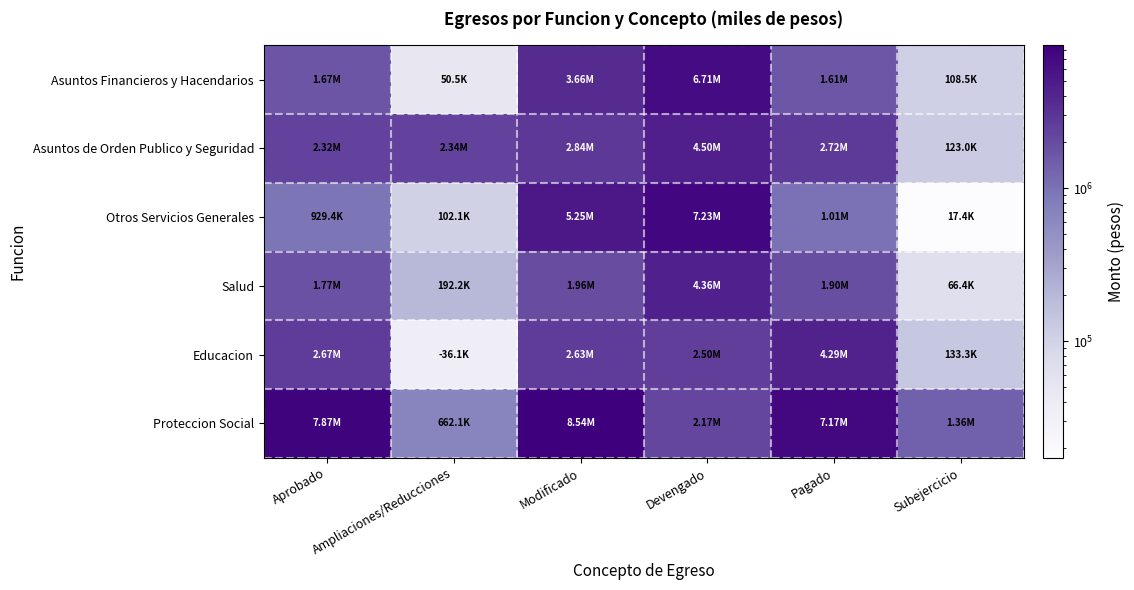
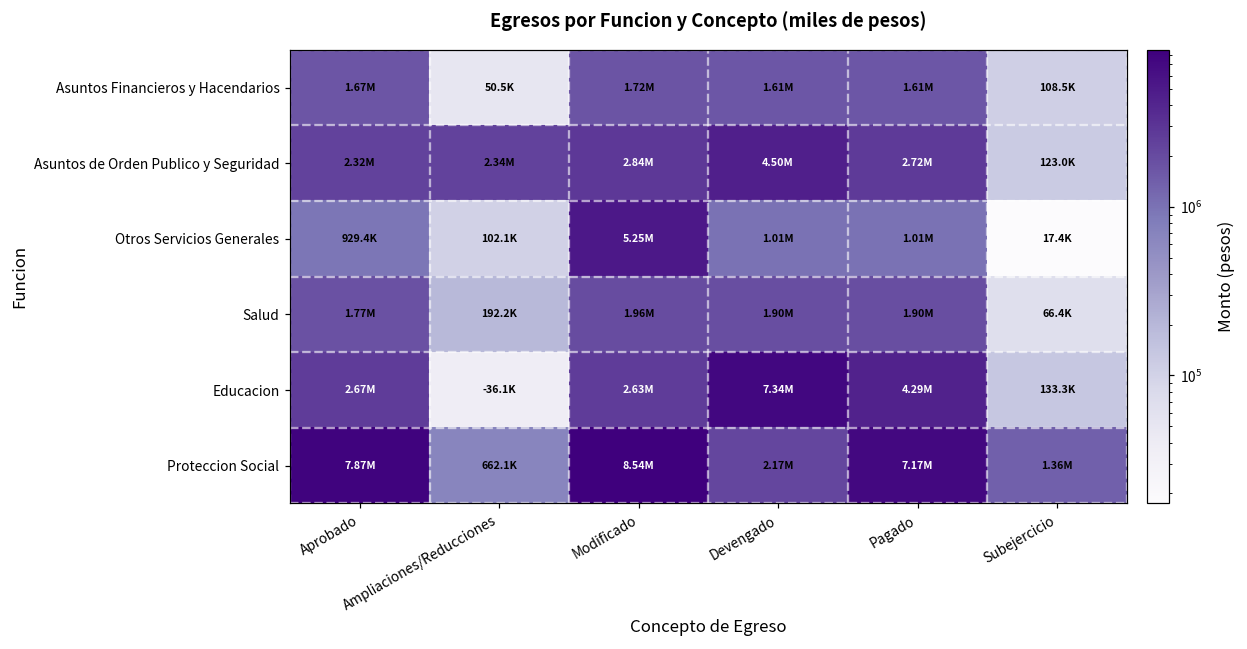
Asuntos Financieros y Hacendarios, Modificado: 3.66M -> 1.72M
Asuntos Financieros y Hacendarios, Devengado: 6.71M -> 1.61M
Otros Servicios Generales, Devengado: 7.23M -> 1.01M
Salud, Devengado: 4.36M -> 1.90M
Educacion, Devengado: 2.50M -> 7.34M
